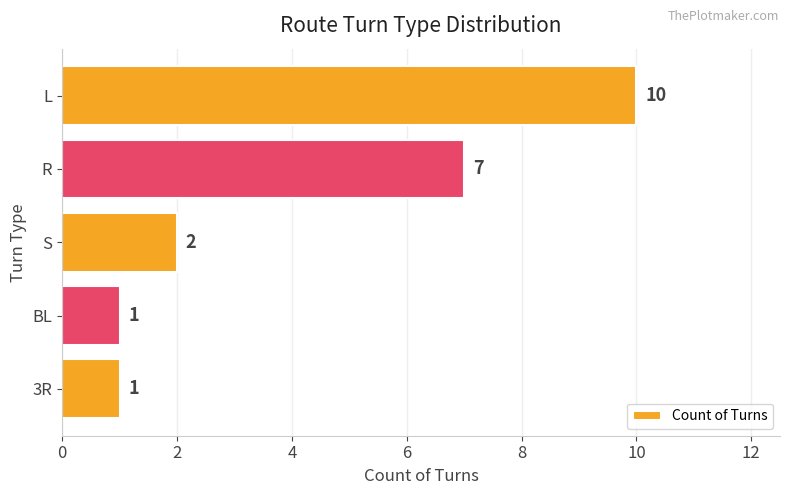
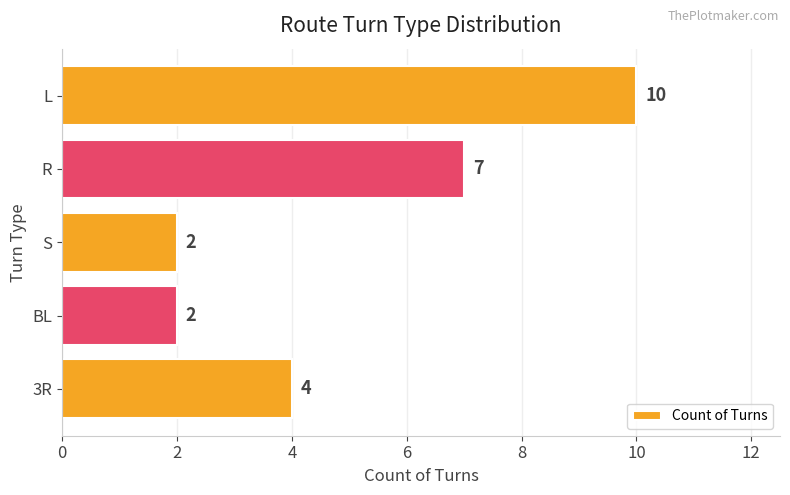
BL: 1 -> 2
3R: 1 -> 4
